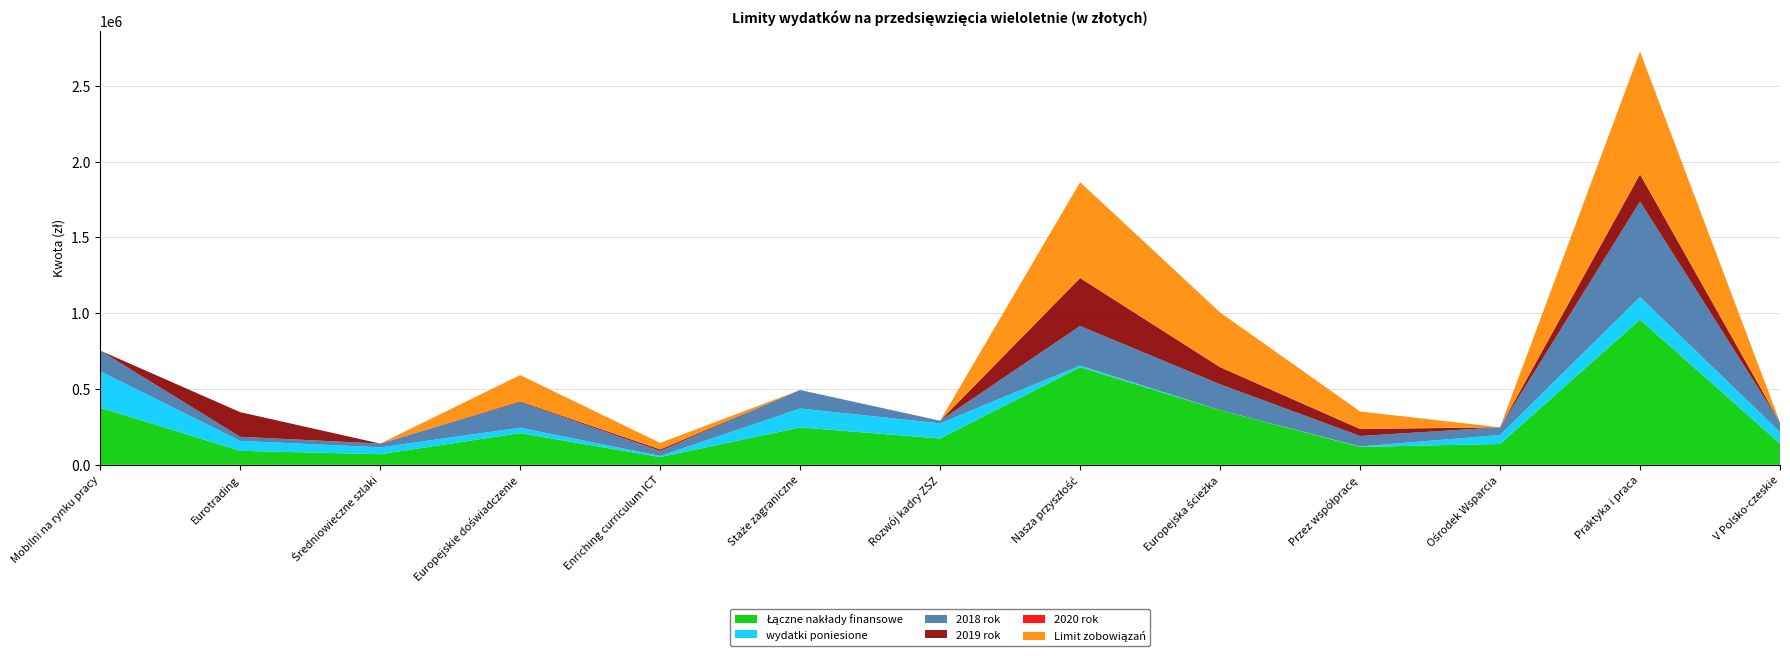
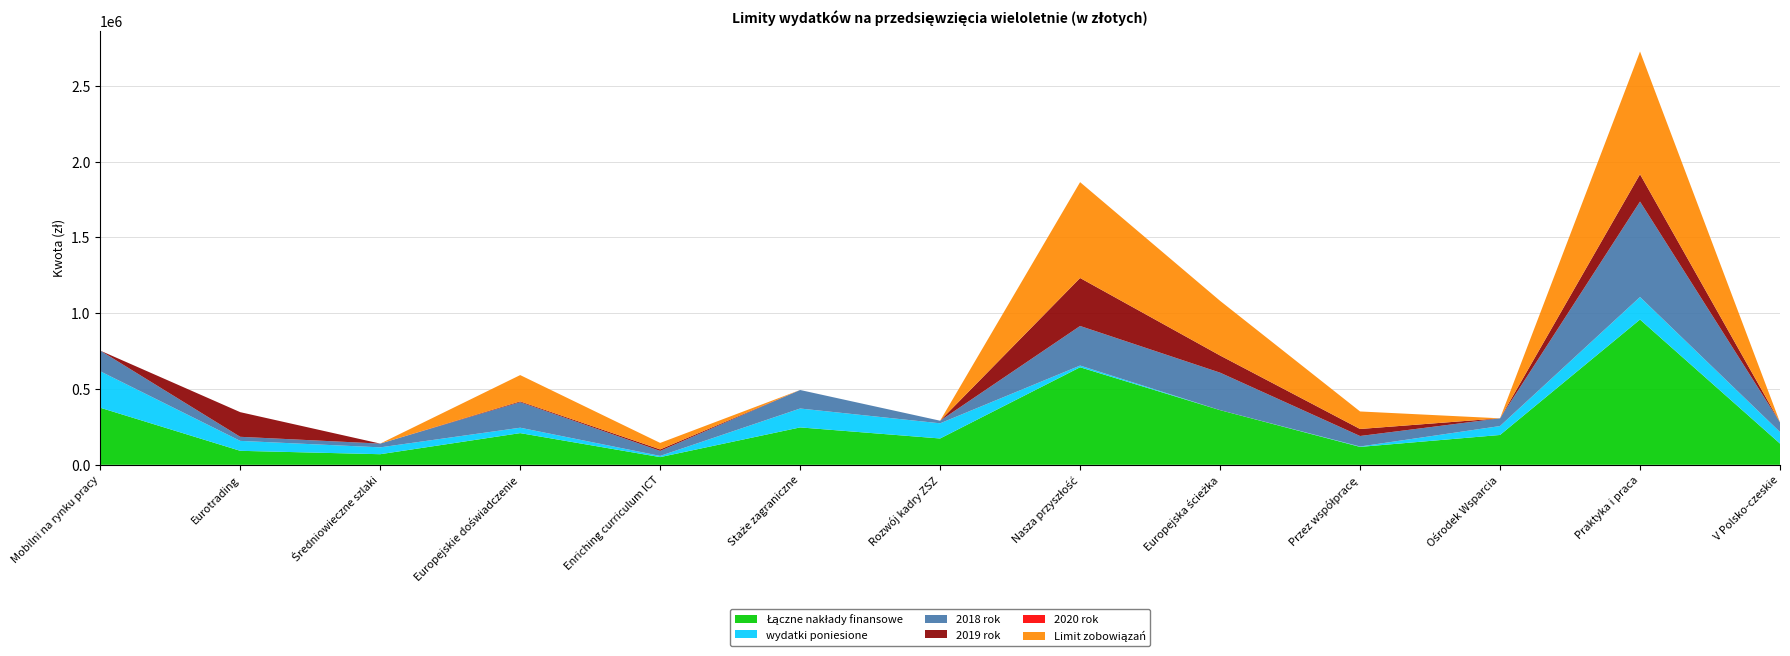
2018 rok, Europejska ścieżka: 170000 -> 250000
Łączne nakłady finansowe, Ośrodek Wsparcia: 140000 -> 200000
